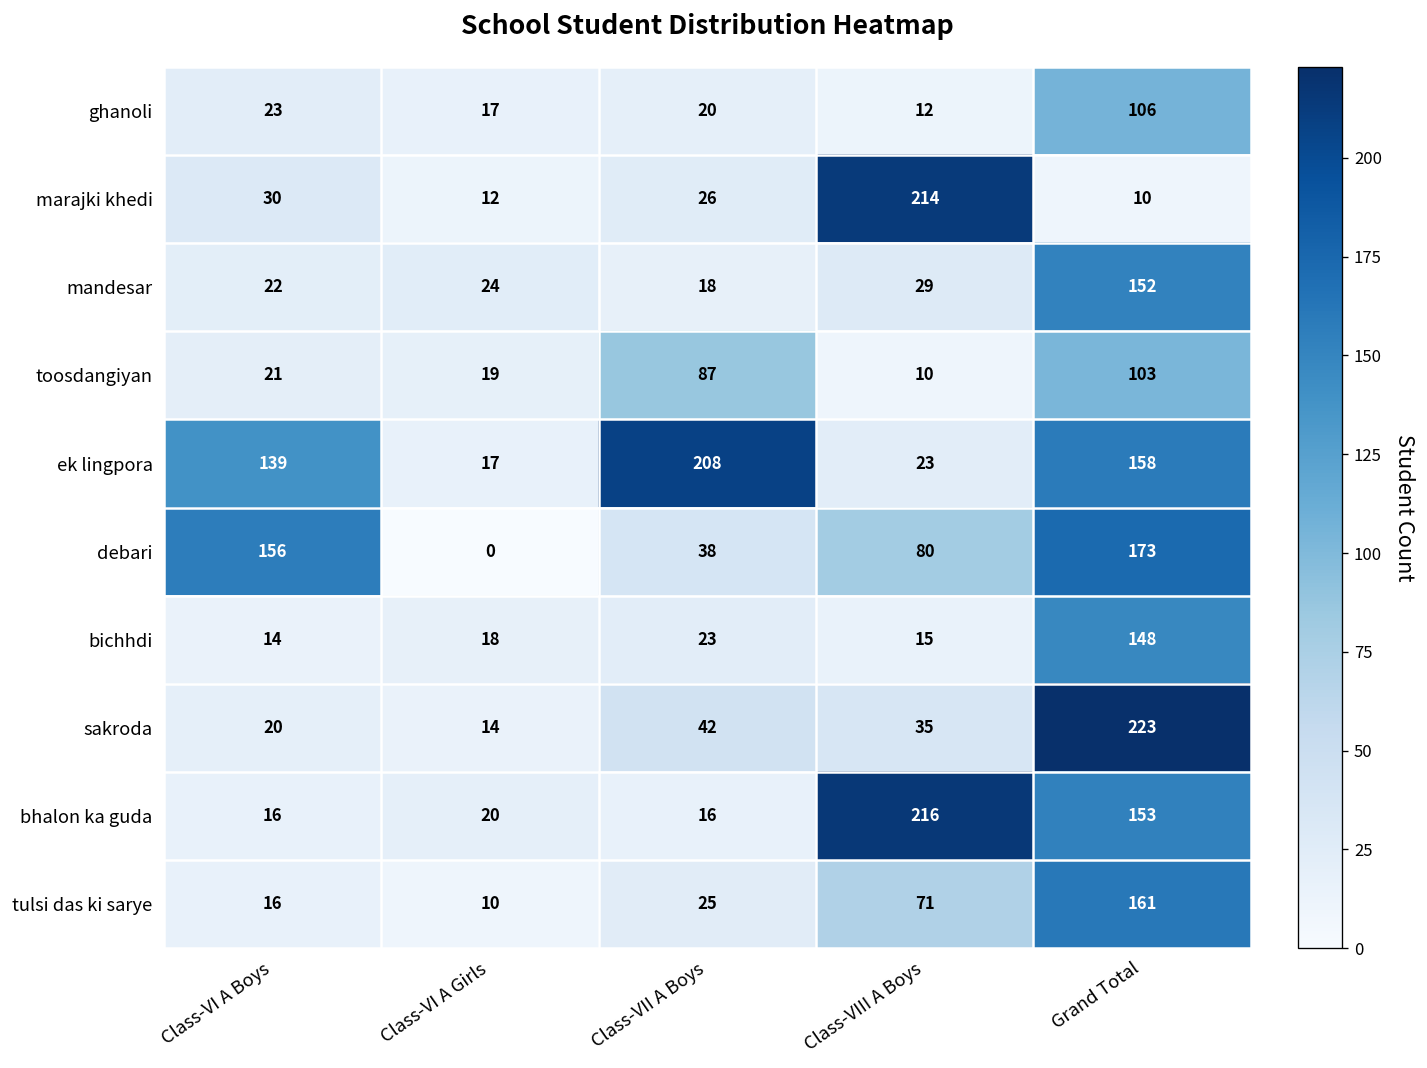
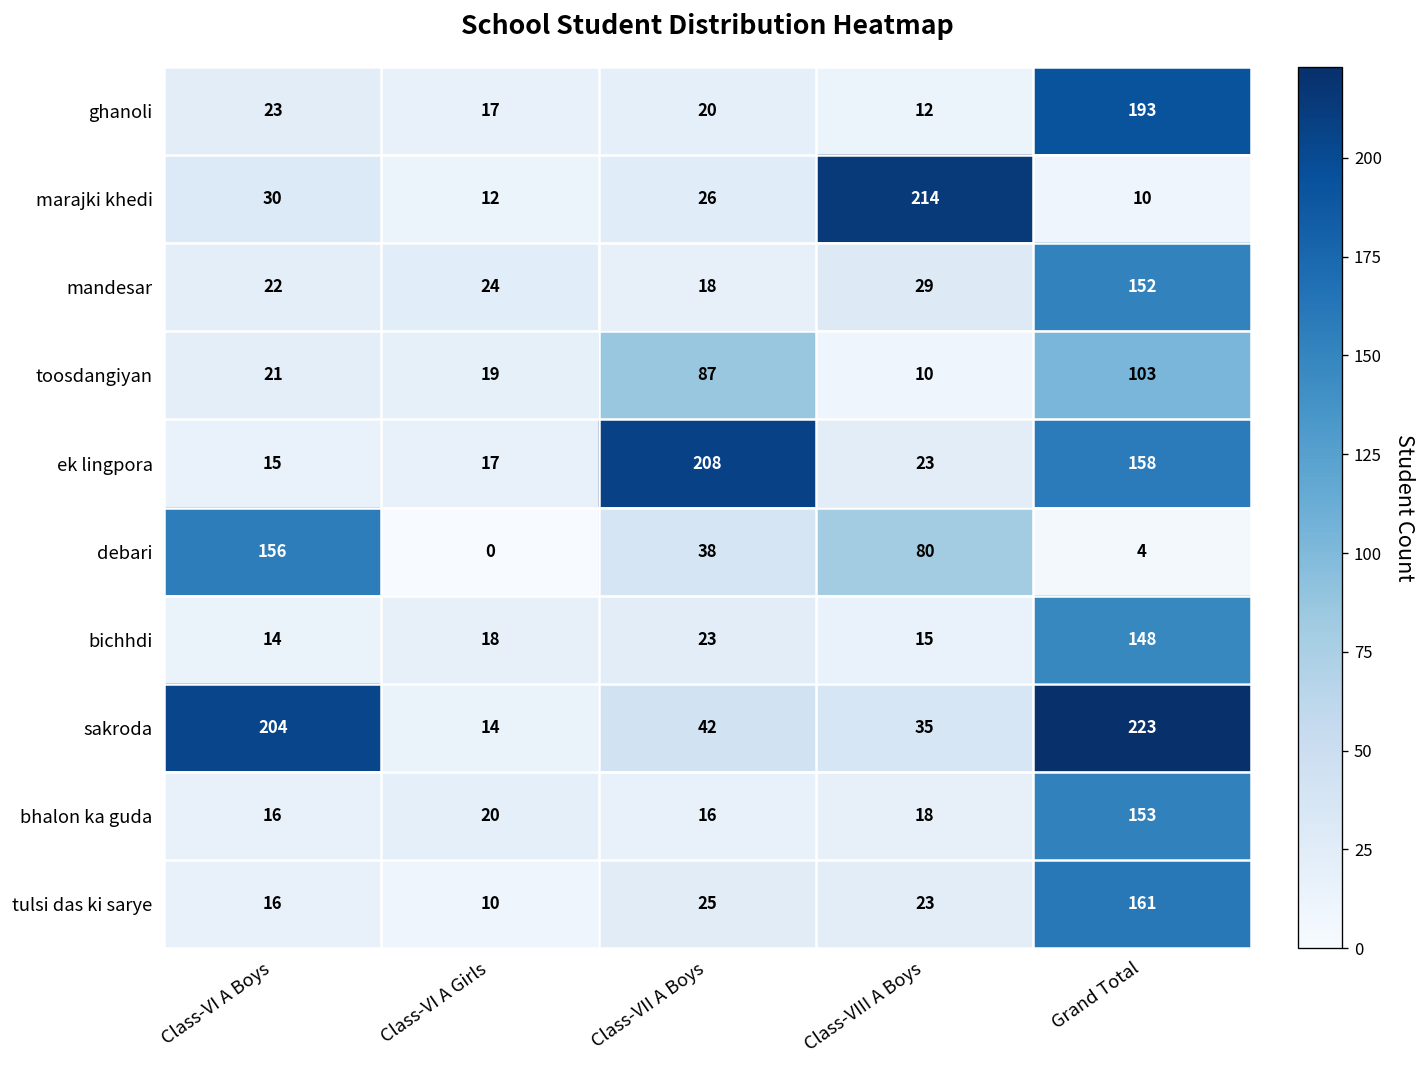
ghanoli, Grand Total: 106 -> 193
ek lingpora, Class-VI A Boys: 139 -> 15
debari, Grand Total: 173 -> 4
sakroda, Class-VI A Boys: 20 -> 204
bhalon ka guda, Class-VIII A Boys: 216 -> 18
tulsi das ki sarye, Class-VIII A Boys: 71 -> 23
